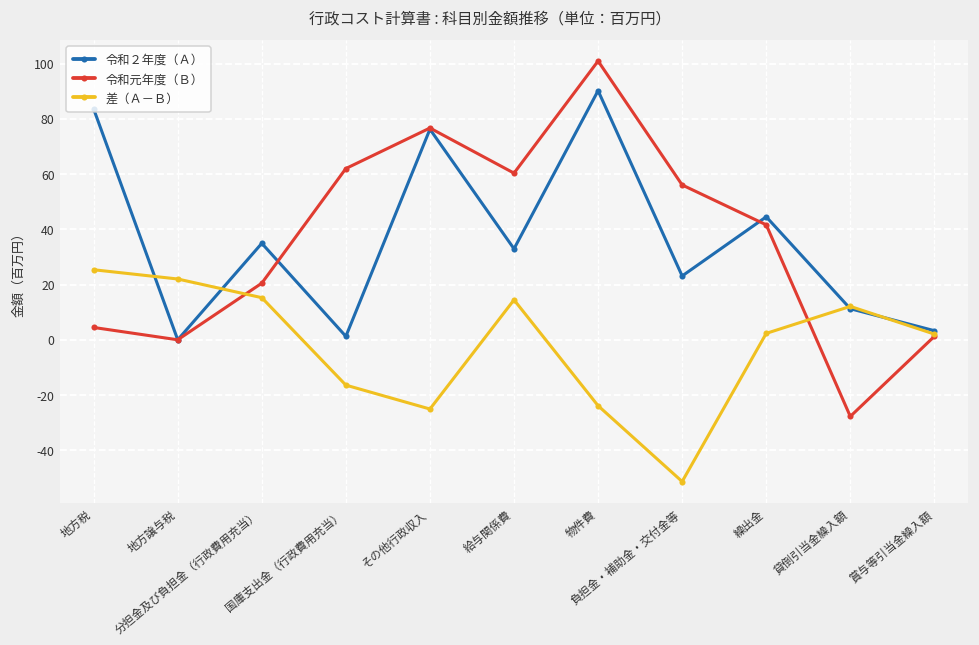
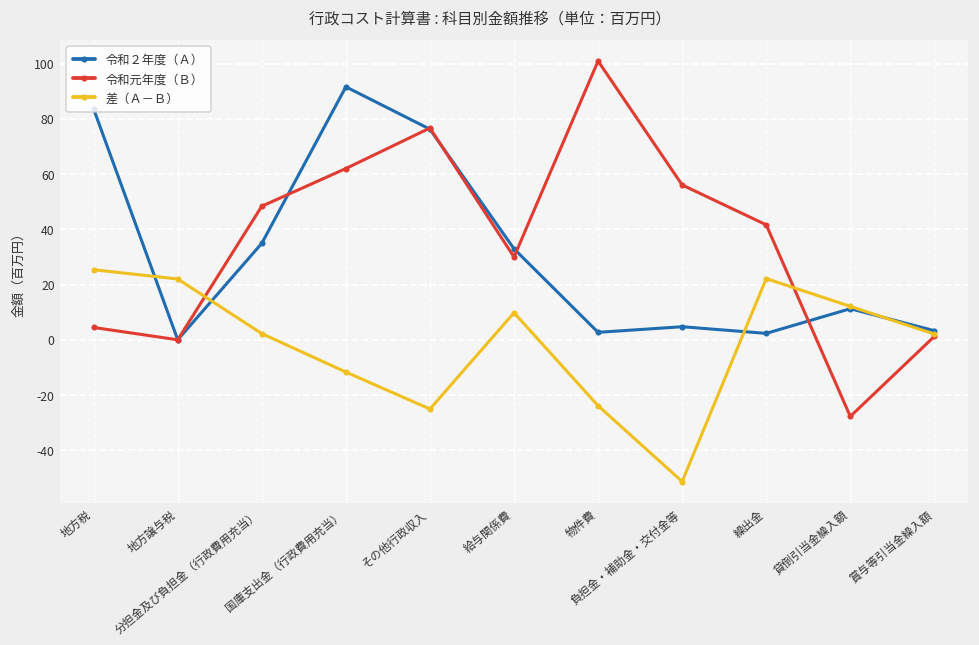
令和元年度（Ｂ）, 分担金及び負担金（行政費用充当）: 20 -> 48
差（Ａ－Ｂ）, 分担金及び負担金（行政費用充当）: 15 -> 2
令和２年度（Ａ）, 国庫支出金（行政費用充当）: 1 -> 92
差（Ａ－Ｂ）, 国庫支出金（行政費用充当）: -16 -> -12
令和元年度（Ｂ）, 給与関係費: 60 -> 30
差（Ａ－Ｂ）, 給与関係費: 14 -> 10
令和２年度（Ａ）, 物件費: 90 -> 3
令和２年度（Ａ）, 負担金・補助金・交付金等: 23 -> 5
令和２年度（Ａ）, 繰出金: 45 -> 2
差（Ａ－Ｂ）, 繰出金: 2 -> 22
